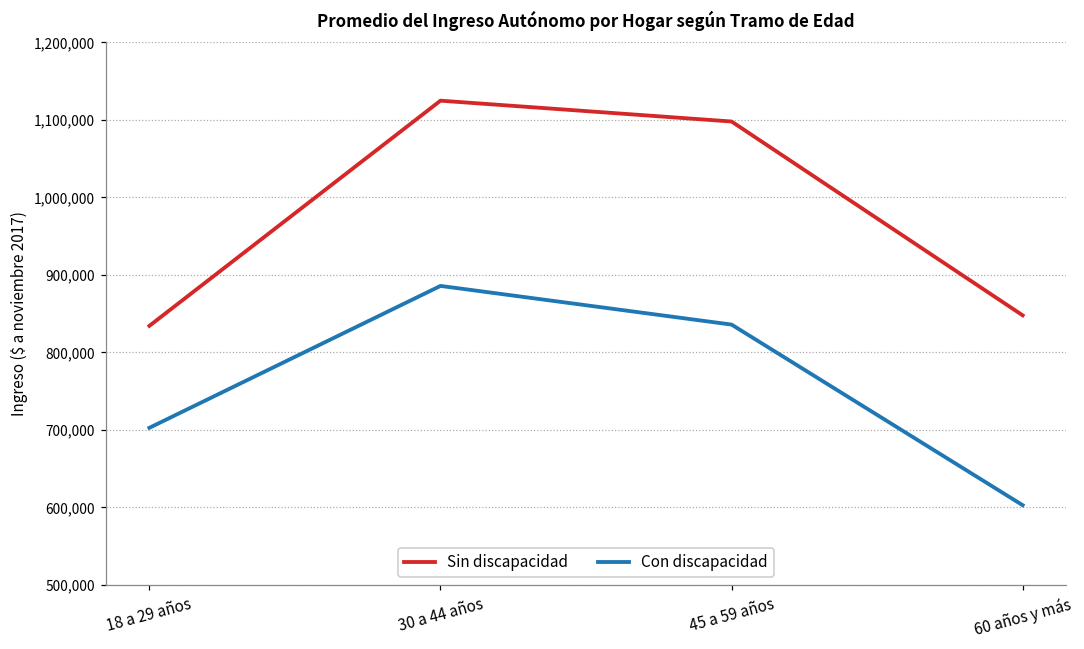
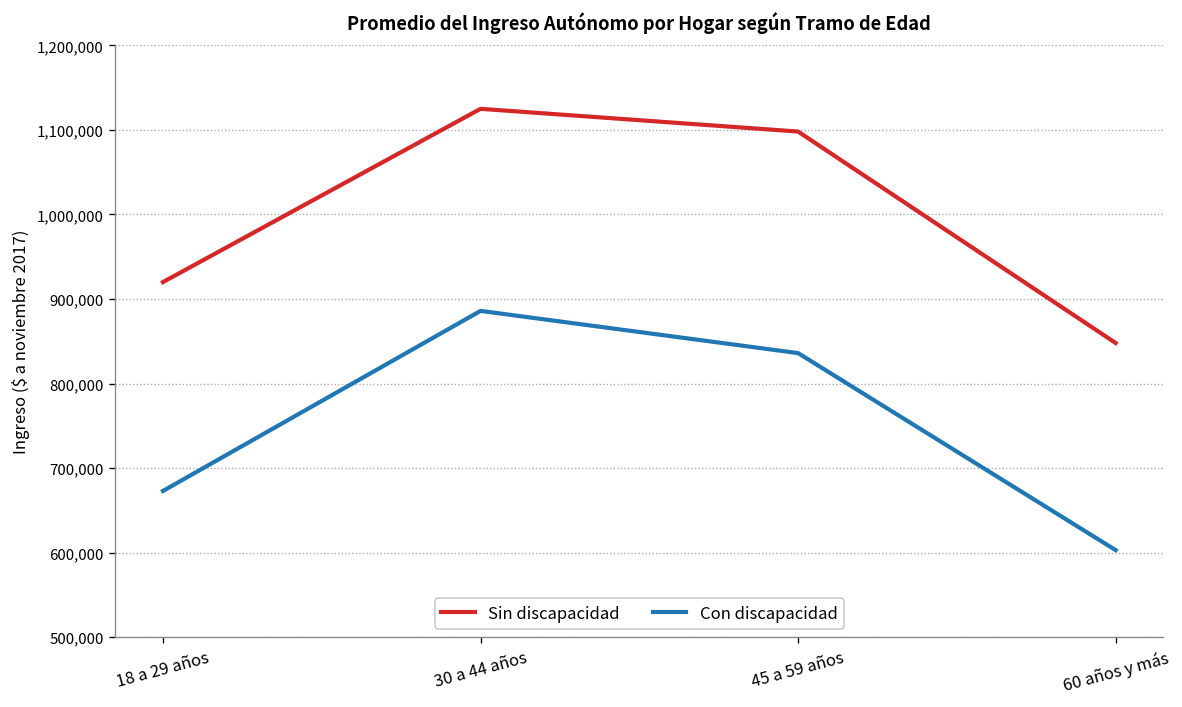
Sin discapacidad, 18 a 29 años: 830,000 -> 920,000
Con discapacidad, 18 a 29 años: 700,000 -> 670,000
